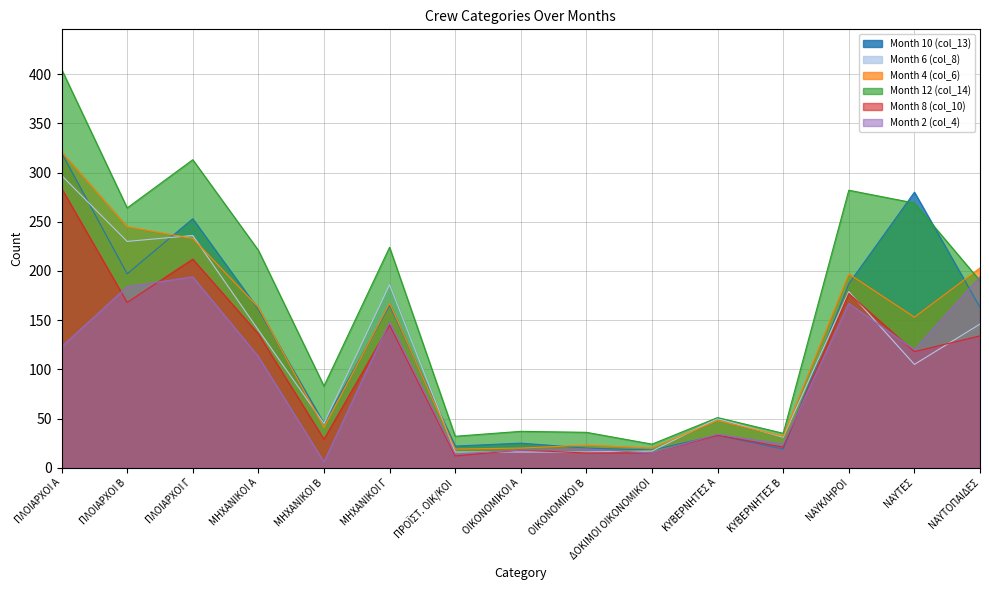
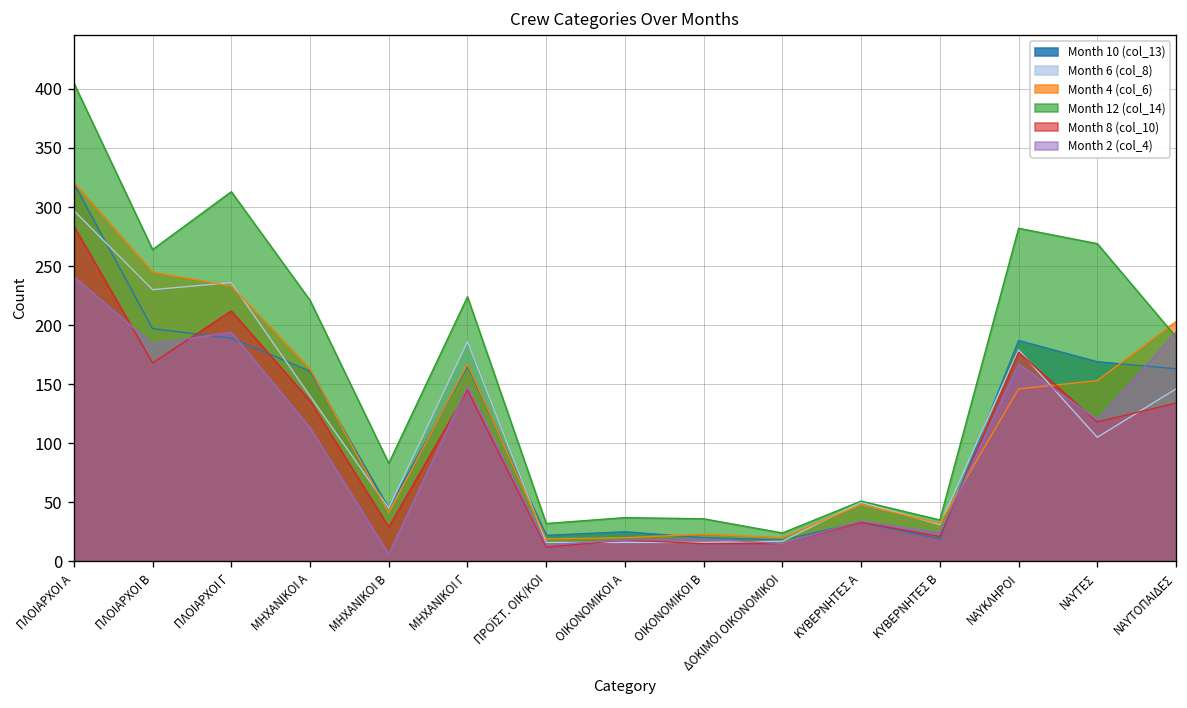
Month 2 (col_4), ΠΛΟΙΑΡΧΟΙ Α: 120 -> 240
Month 10 (col_13), ΠΛΟΙΑΡΧΟΙ Γ: 250 -> 190
Month 4 (col_6), ΝΑΥΚΛΗΡΟΙ: 200 -> 150
Month 10 (col_13), ΝΑΥΤΕΣ: 280 -> 170
